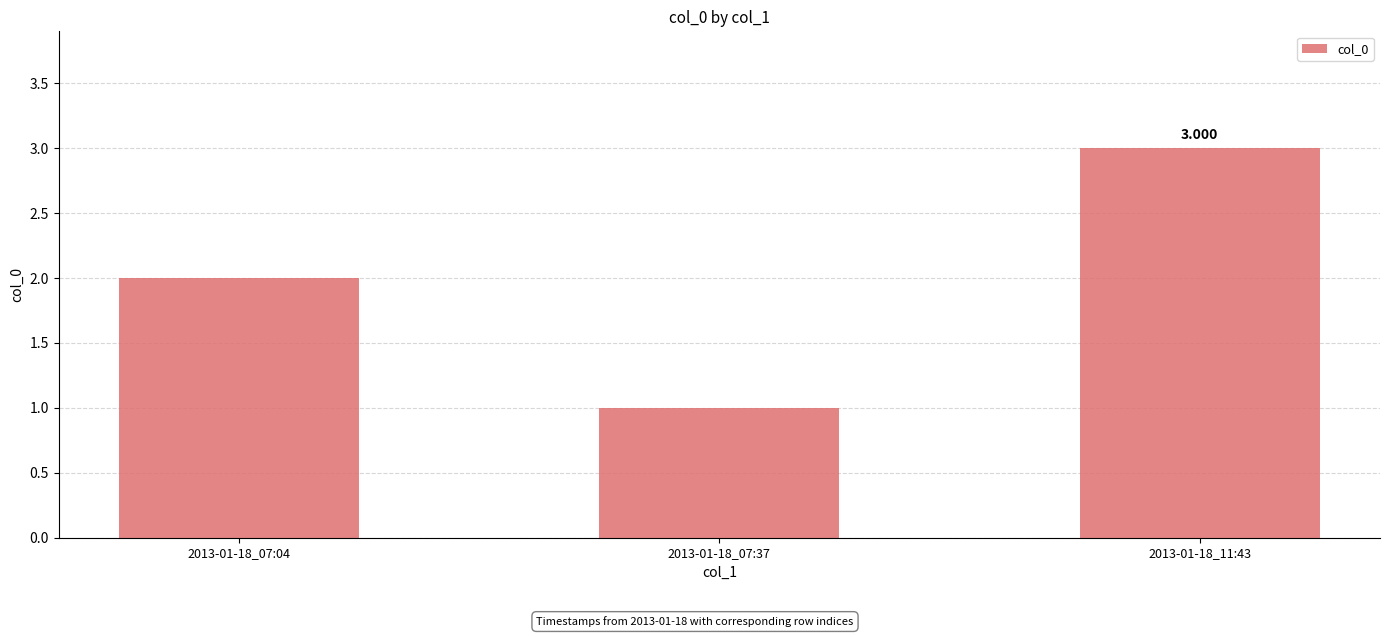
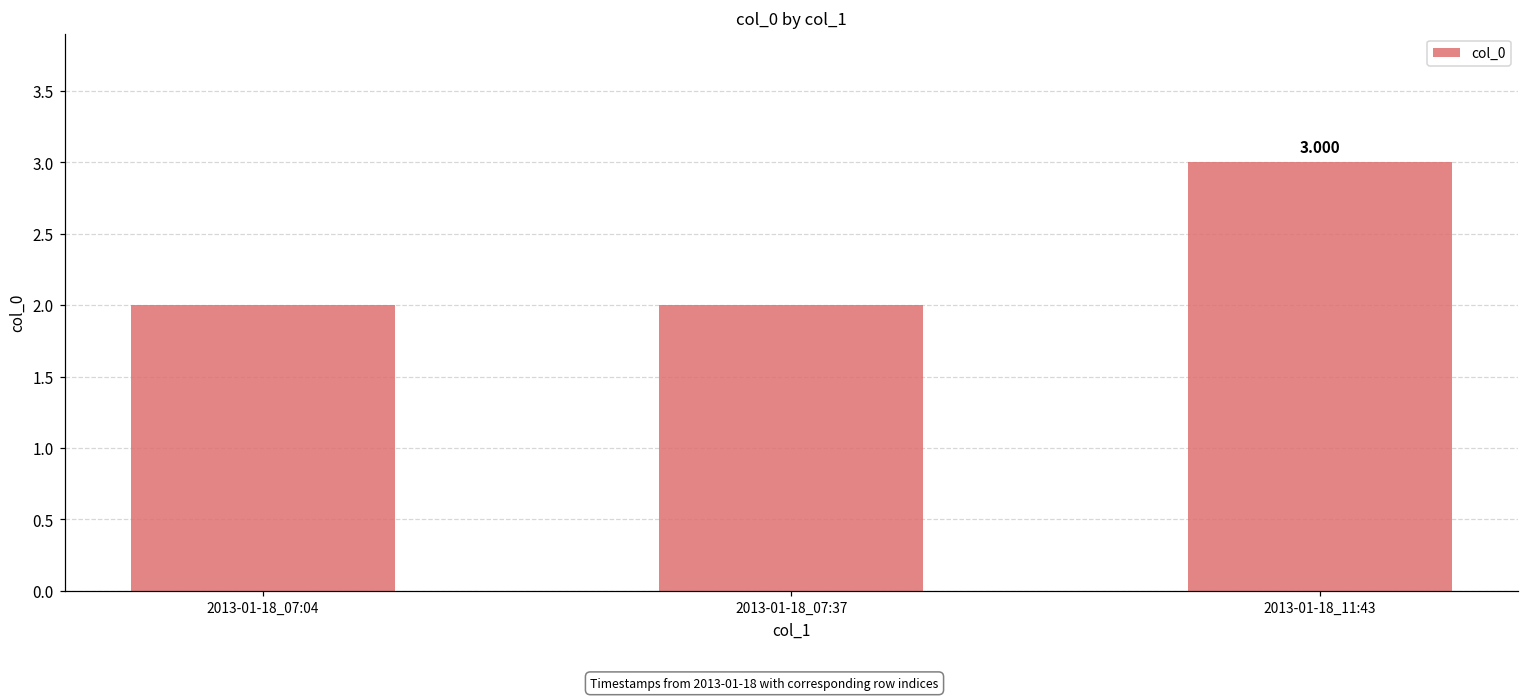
2013-01-18_07:37: 1 -> 2
